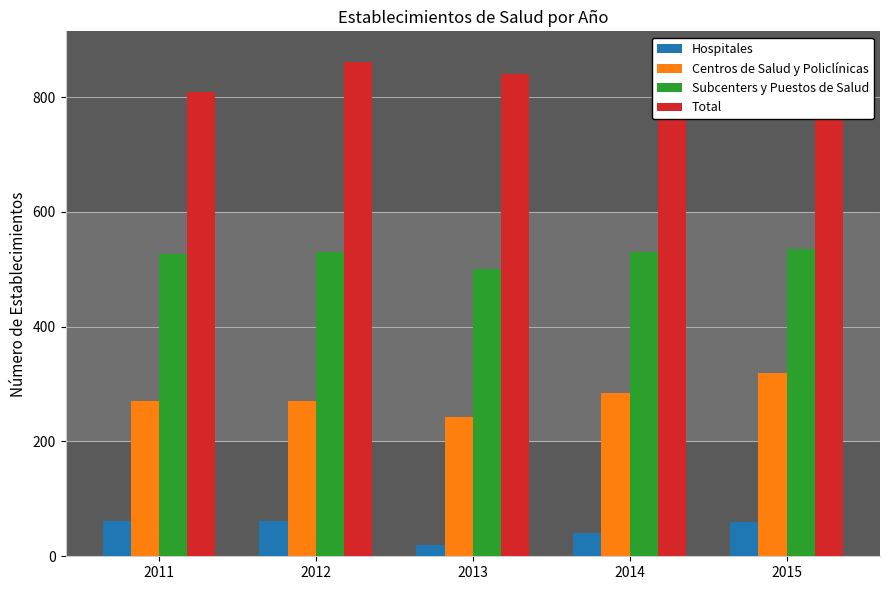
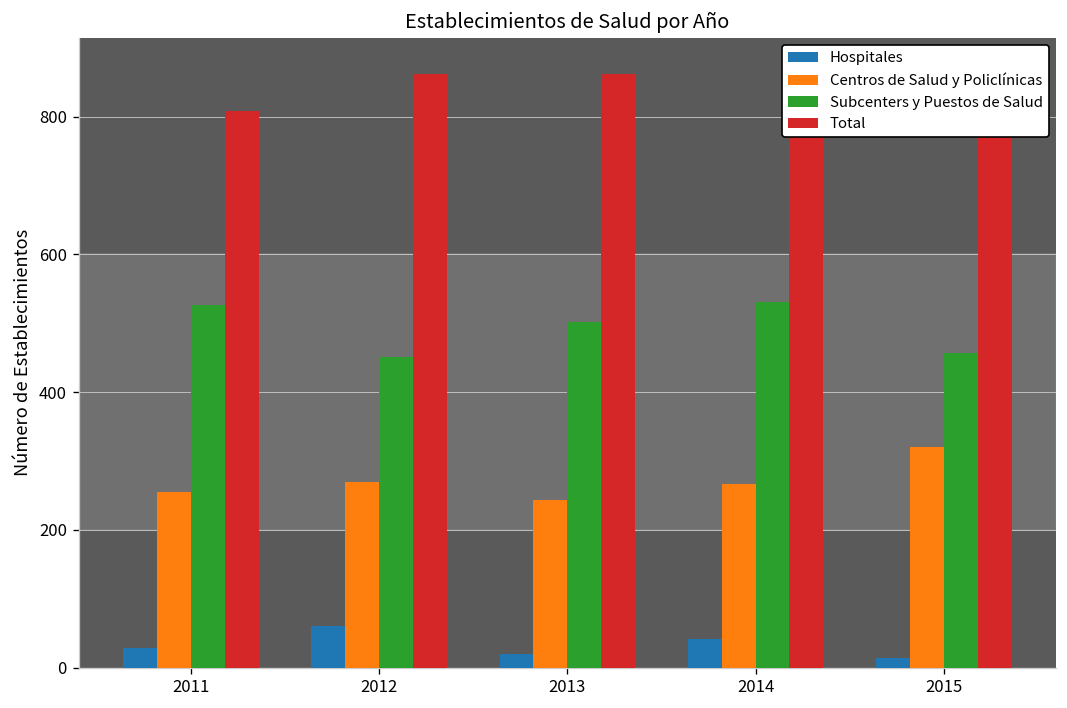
Hospitales, 2011: 60 -> 30
Centros de Salud y Policlínicas, 2011: 270 -> 260
Subcenters y Puestos de Salud, 2012: 530 -> 450
Total, 2013: 840 -> 860
Centros de Salud y Policlínicas, 2014: 290 -> 270
Hospitales, 2015: 60 -> 10
Subcenters y Puestos de Salud, 2015: 540 -> 460
